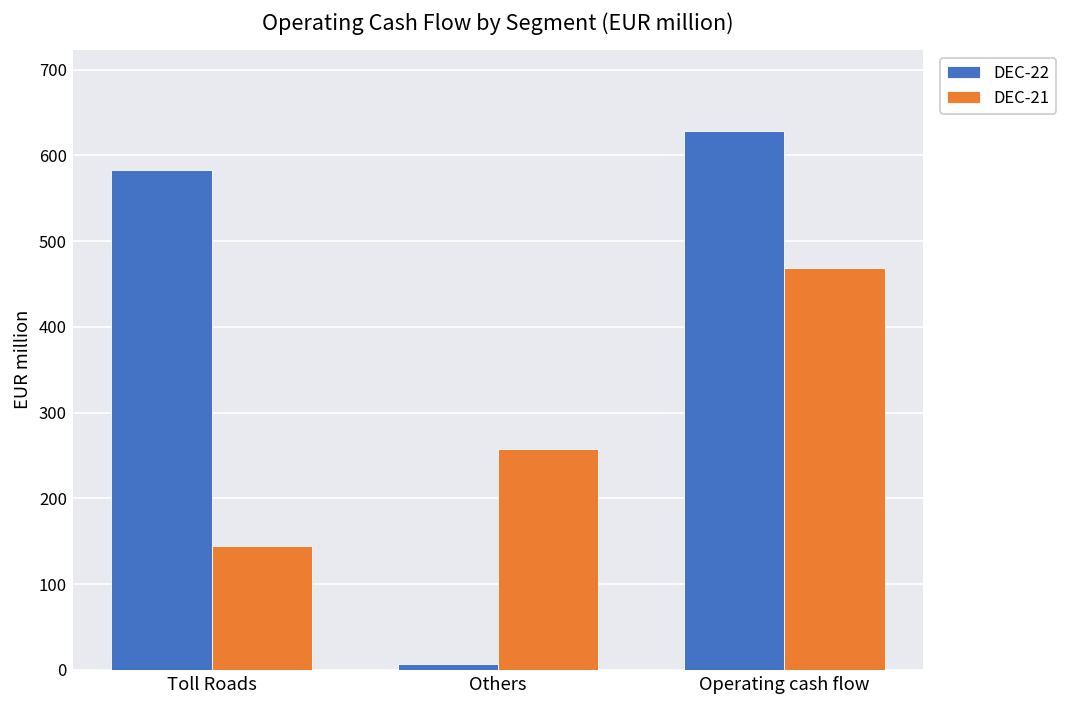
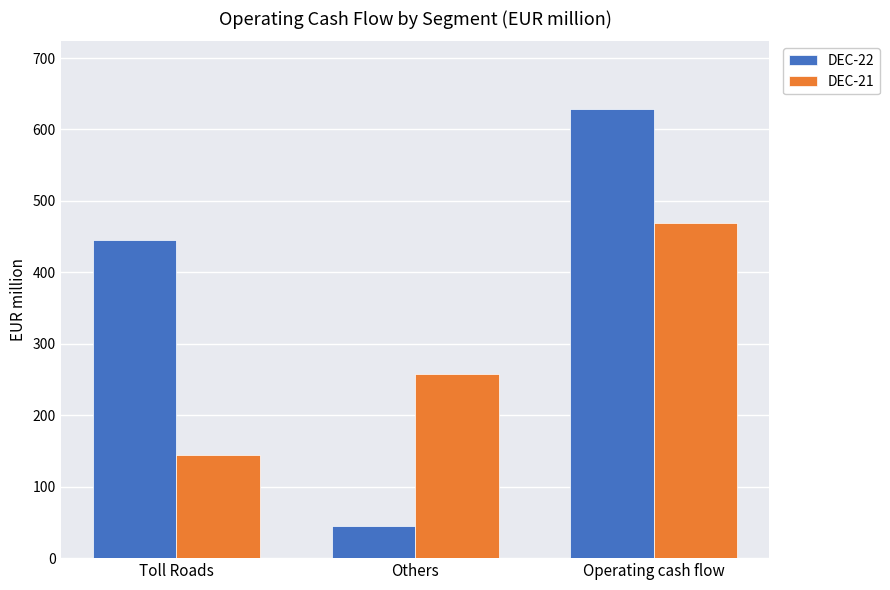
DEC-22, Toll Roads: 580 -> 450
DEC-22, Others: 10 -> 50
